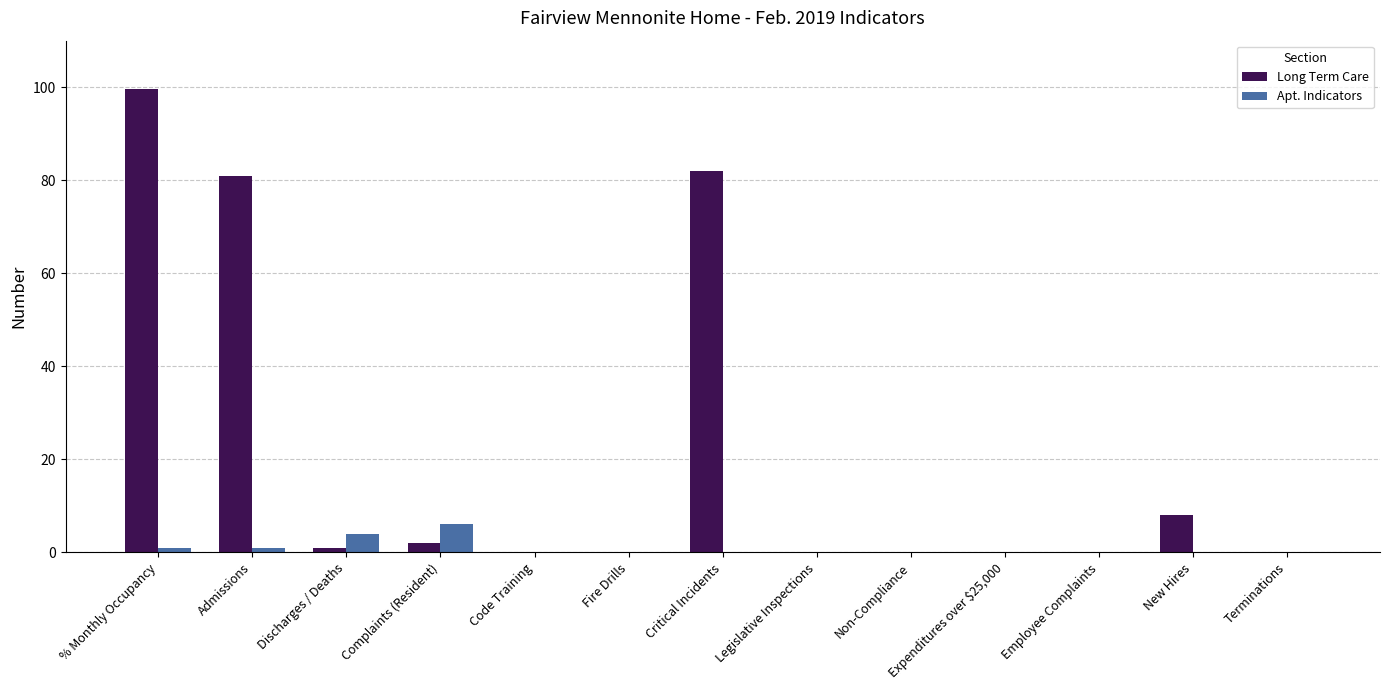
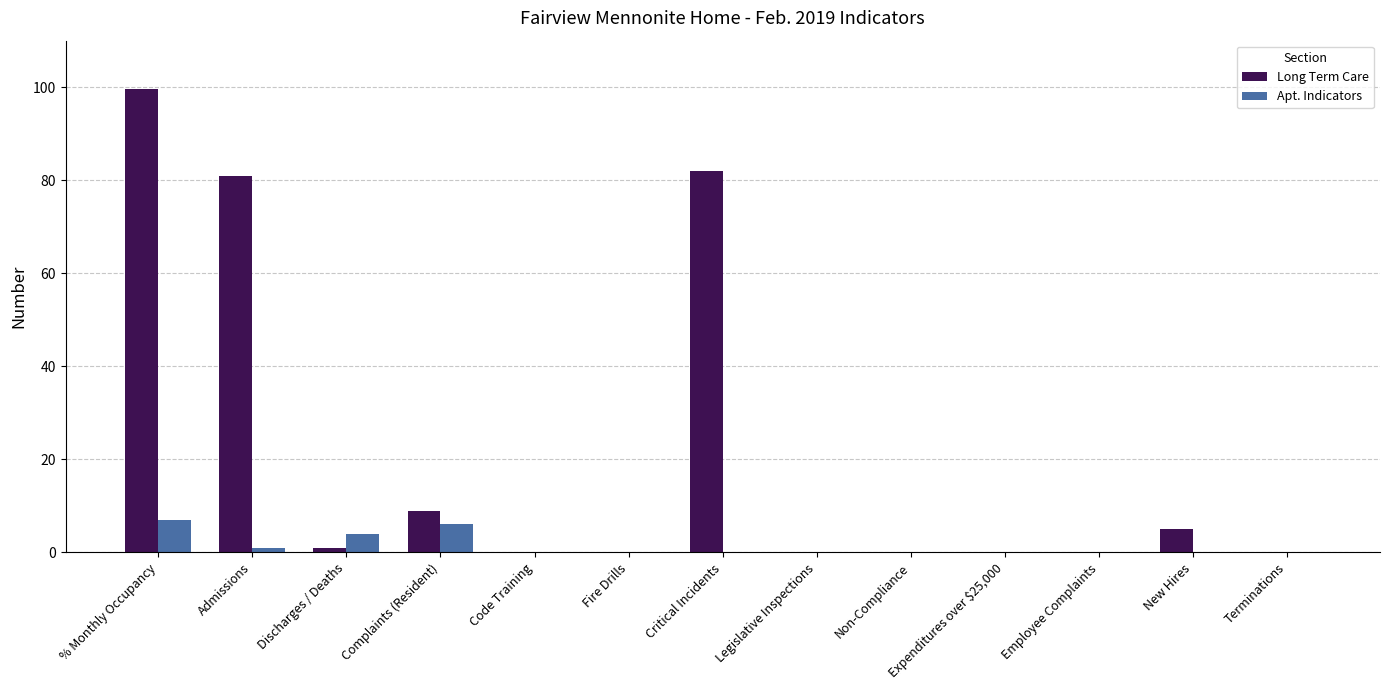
Apt. Indicators, % Monthly Occupancy: 1 -> 7
Long Term Care, Complaints (Resident): 2 -> 9
Long Term Care, New Hires: 8 -> 5
